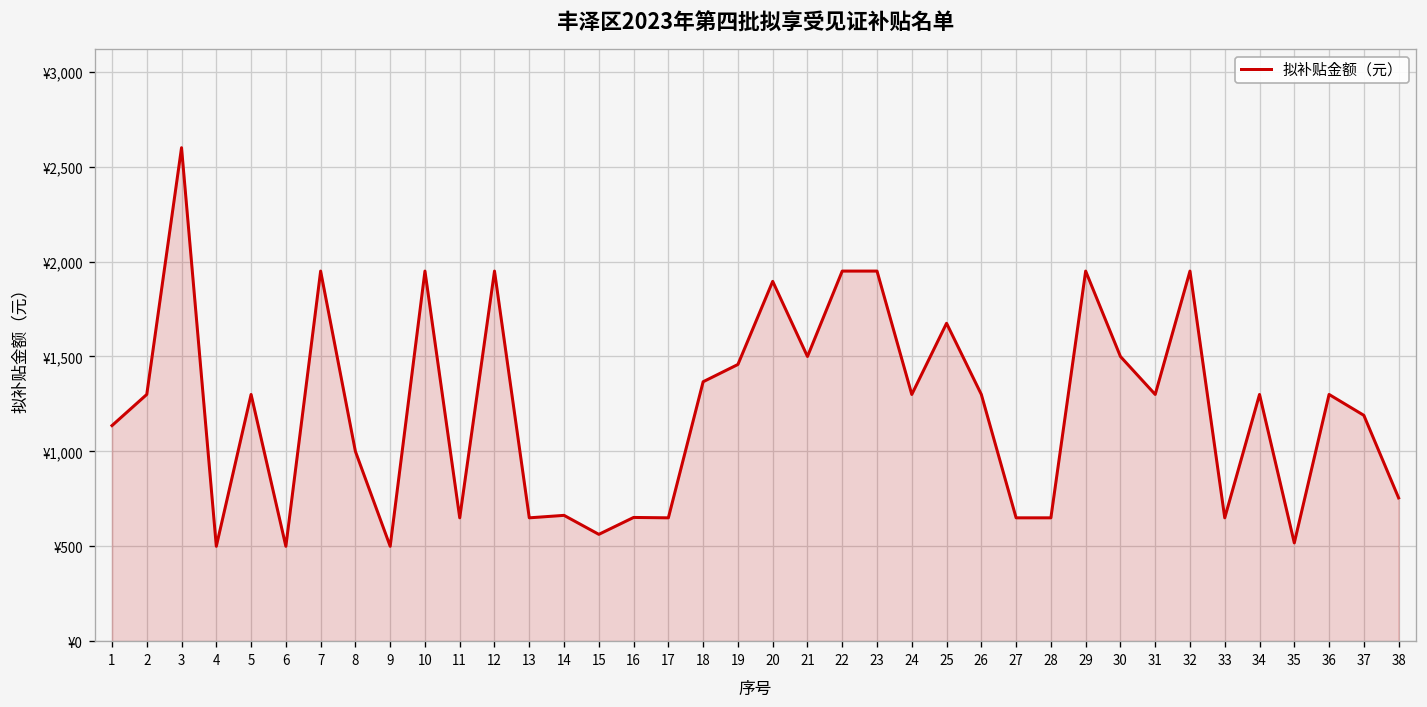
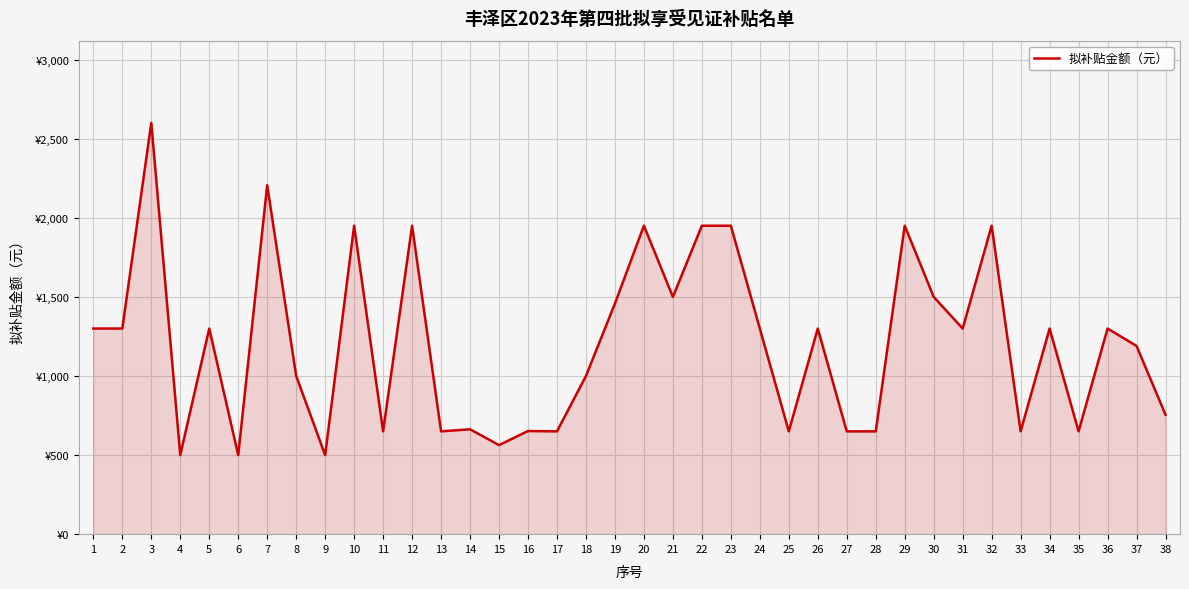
1: ¥1,140 -> ¥1,300
7: ¥1,950 -> ¥2,210
18: ¥1,370 -> ¥1,000
20: ¥1,900 -> ¥1,950
25: ¥1,680 -> ¥650
35: ¥520 -> ¥650
